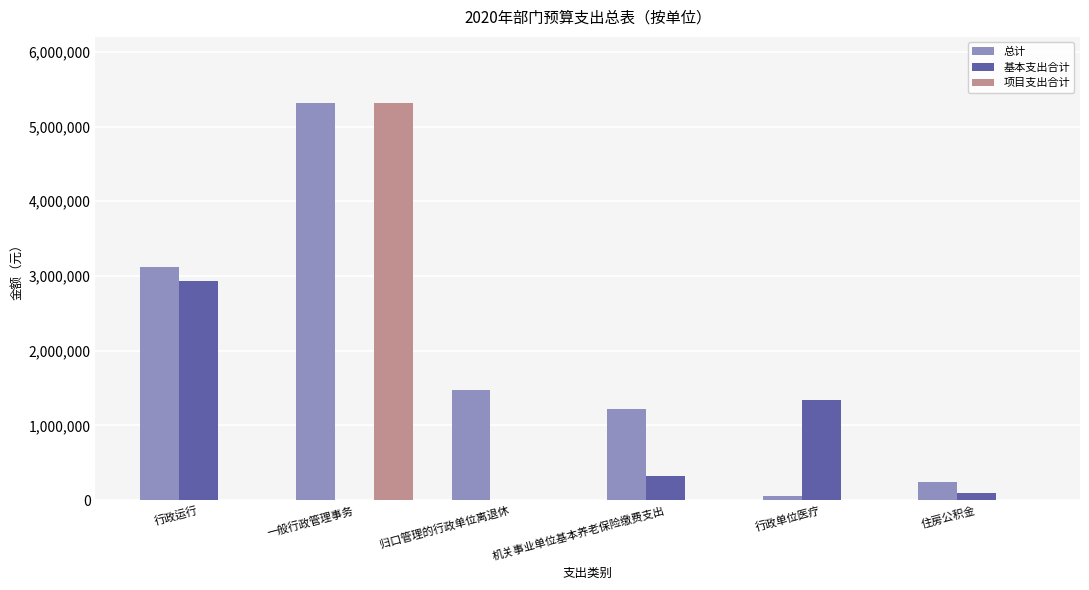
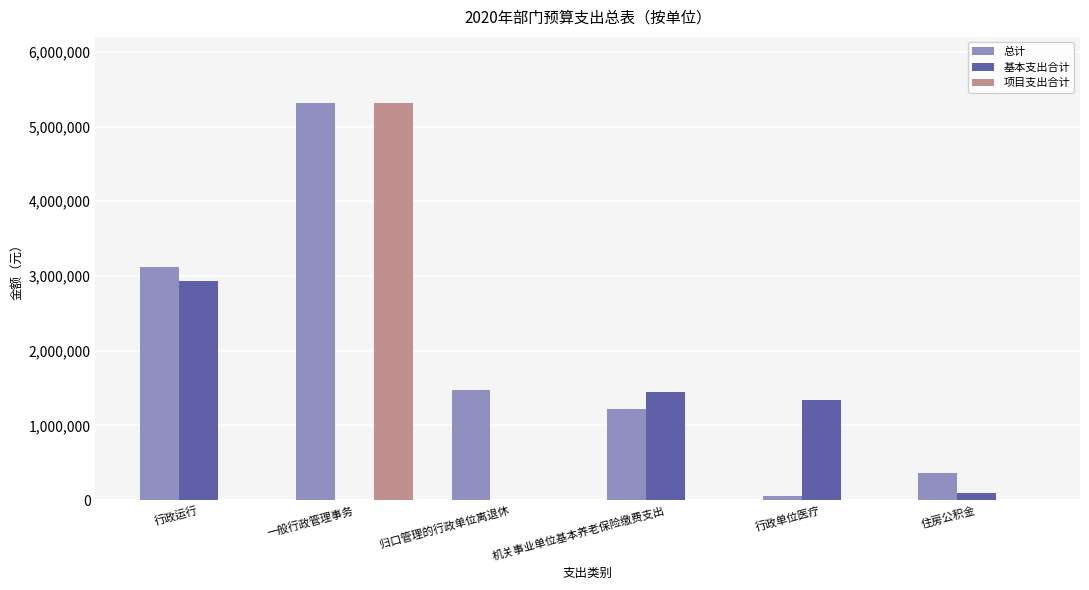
基本支出合计, 机关事业单位基本养老保险缴费支出: 300,000 -> 1,400,000
总计, 住房公积金: 200,000 -> 400,000
